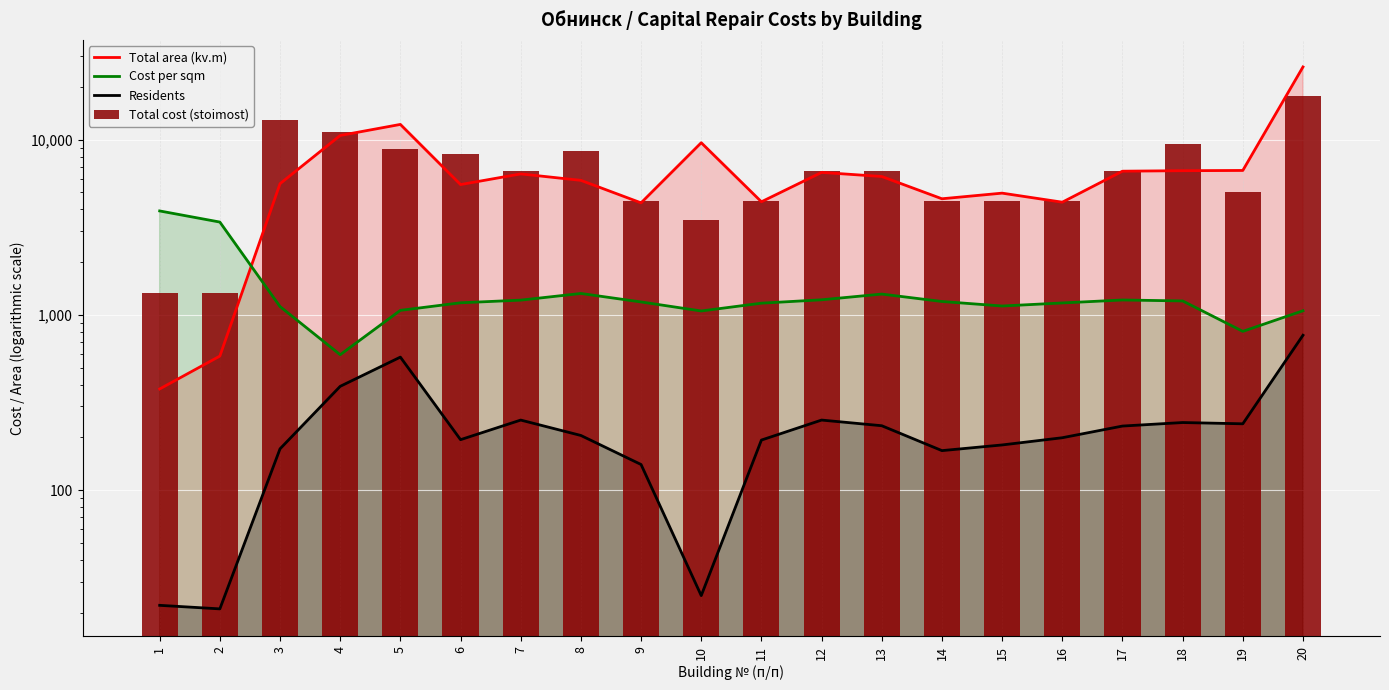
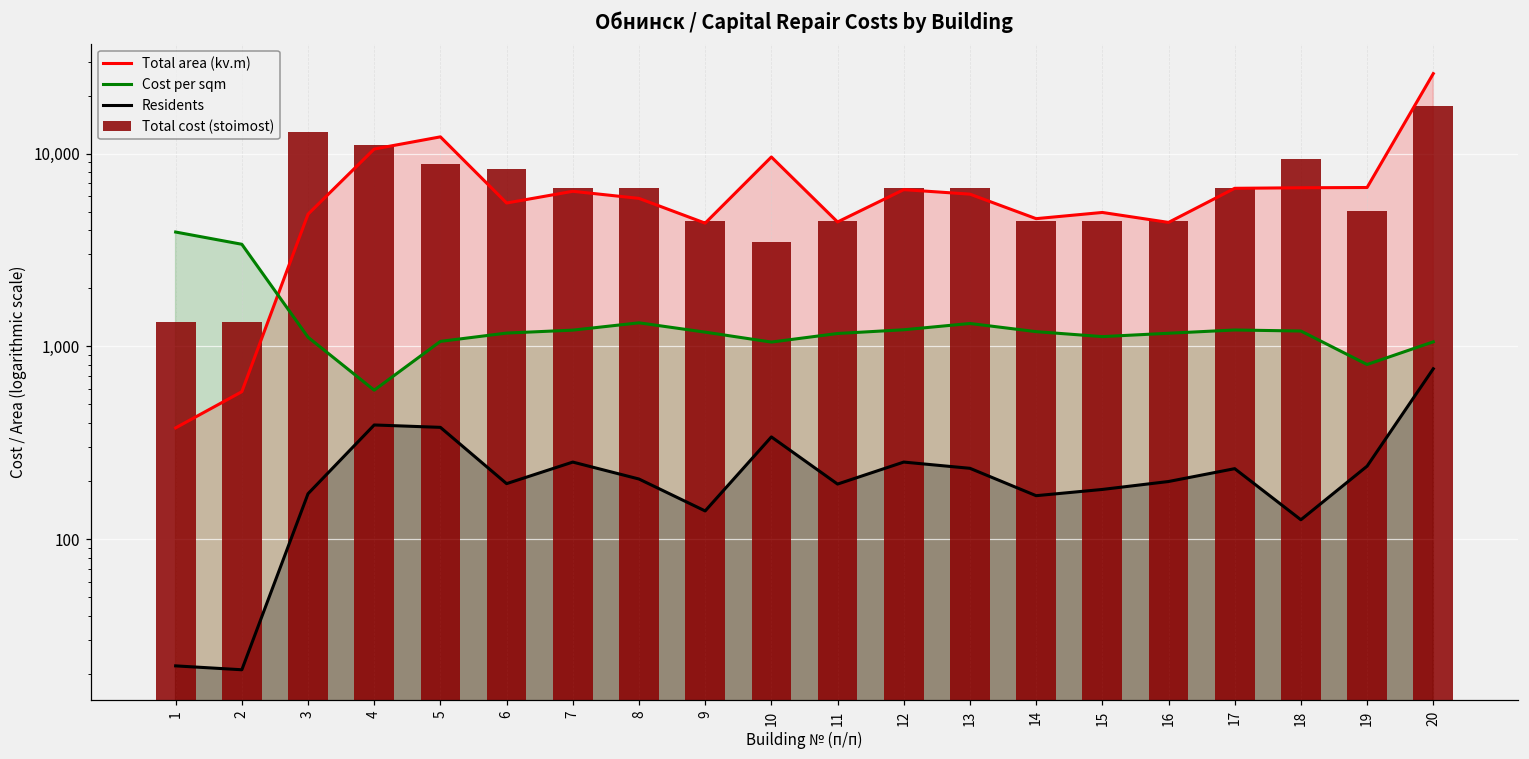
Total area (kv.m), 3: 5,600 -> 4,800
Residents, 5: 570 -> 380
Total cost (stoimost), 8: 9,000 -> 6,700
Residents, 10: 25 -> 340
Residents, 18: 240 -> 130
